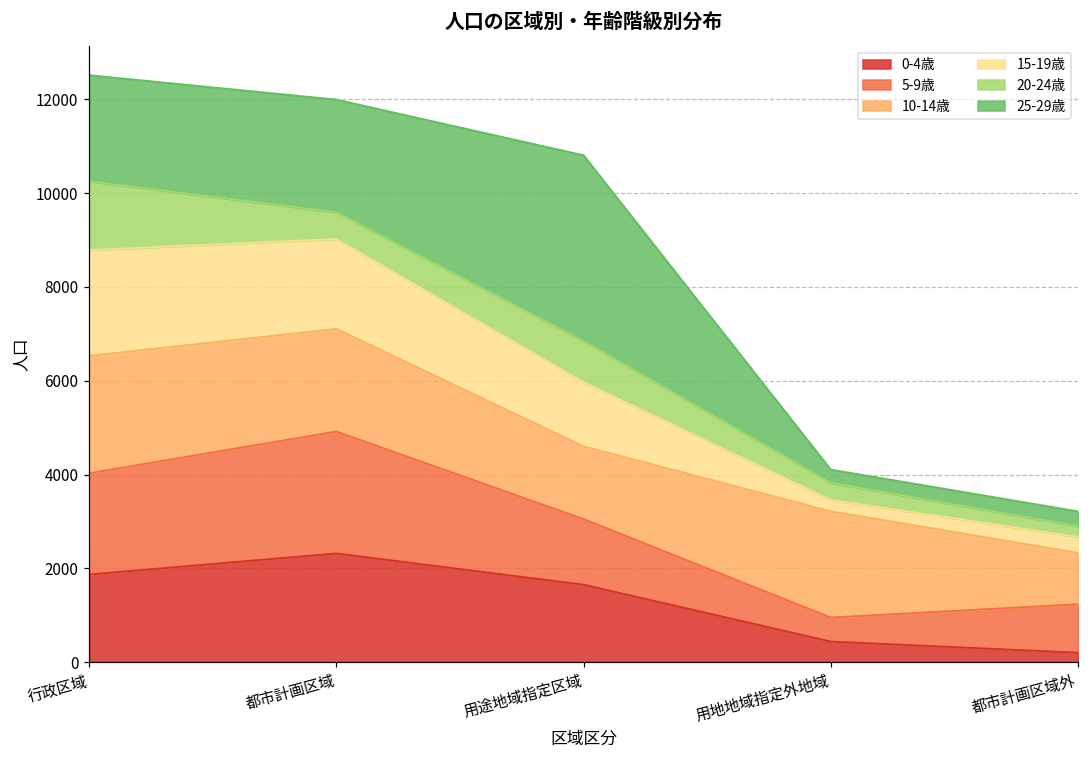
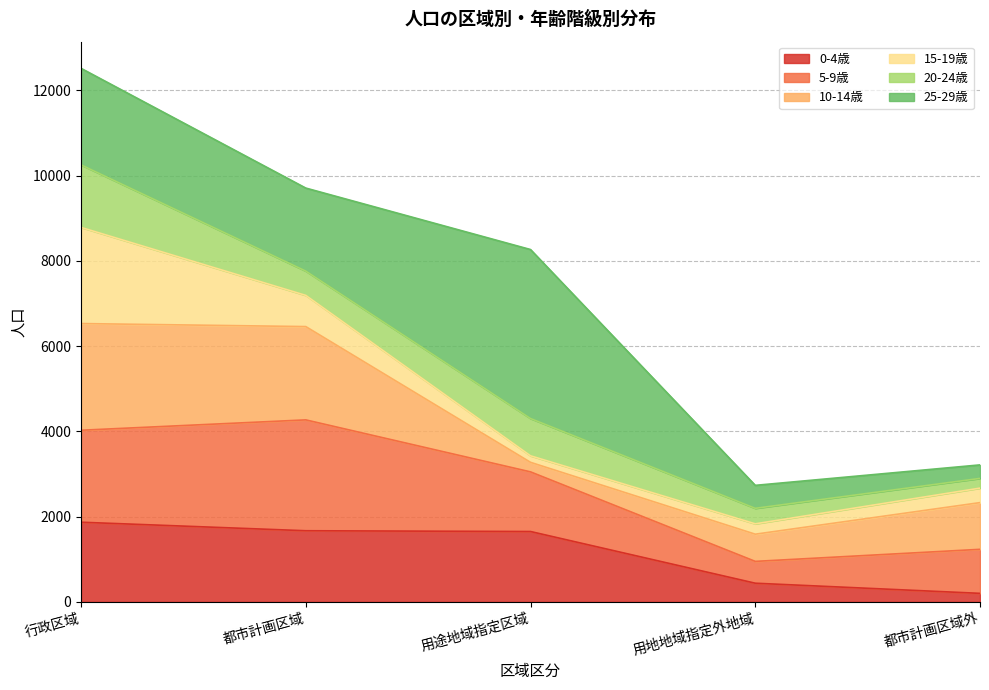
0-4歳, 都市計画区域: 2300 -> 1700
15-19歳, 都市計画区域: 1900 -> 700
25-29歳, 都市計画区域: 2400 -> 1900
10-14歳, 用途地域指定区域: 1600 -> 200
15-19歳, 用途地域指定区域: 1400 -> 200
10-14歳, 用地地域指定外地域: 2300 -> 600
25-29歳, 用地地域指定外地域: 300 -> 500
